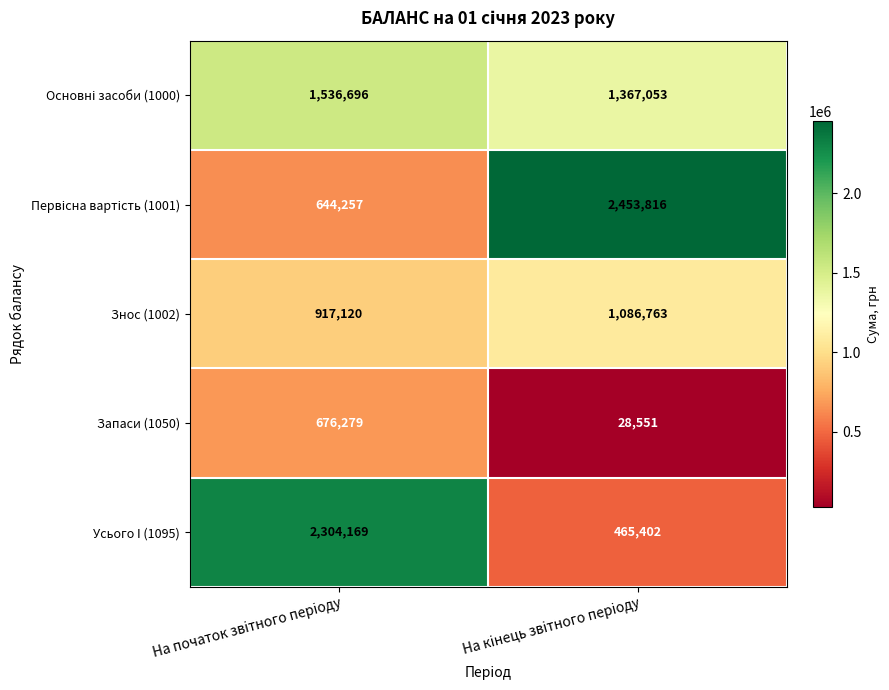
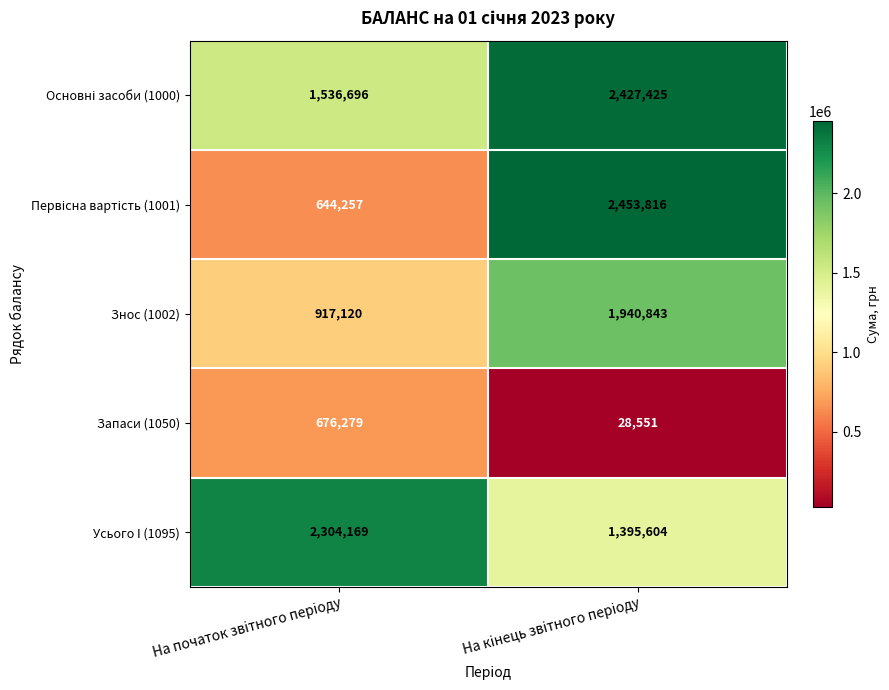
Основні засоби (1000), На кінець звітного періоду: 1,367,053 -> 2,427,425
Знос (1002), На кінець звітного періоду: 1,086,763 -> 1,940,843
Усього І (1095), На кінець звітного періоду: 465,402 -> 1,395,604
